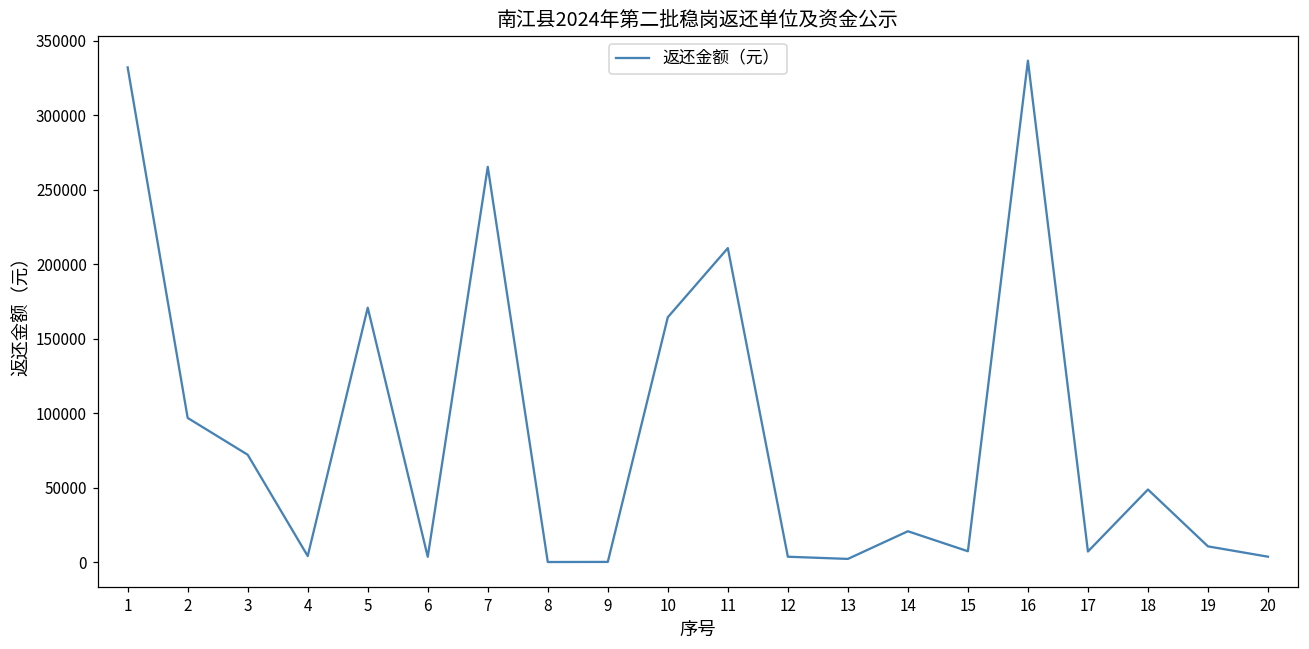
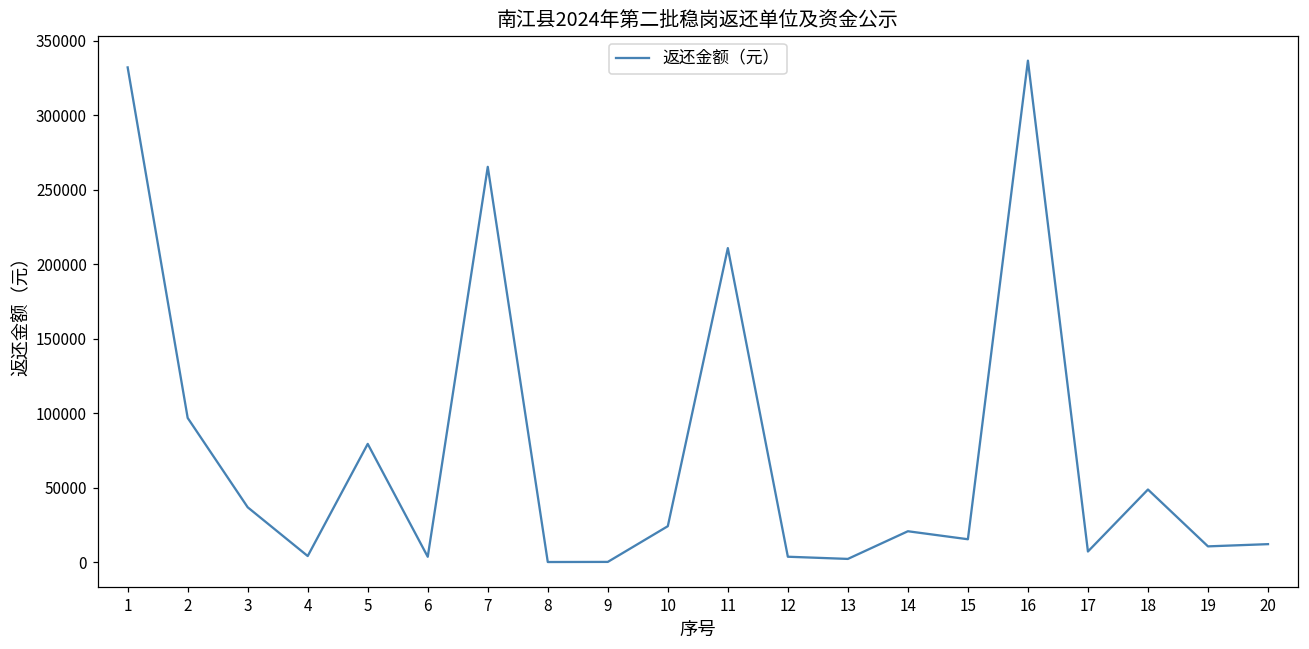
3: 72000 -> 37000
5: 171000 -> 80000
10: 165000 -> 24000
15: 7000 -> 16000
20: 4000 -> 12000
